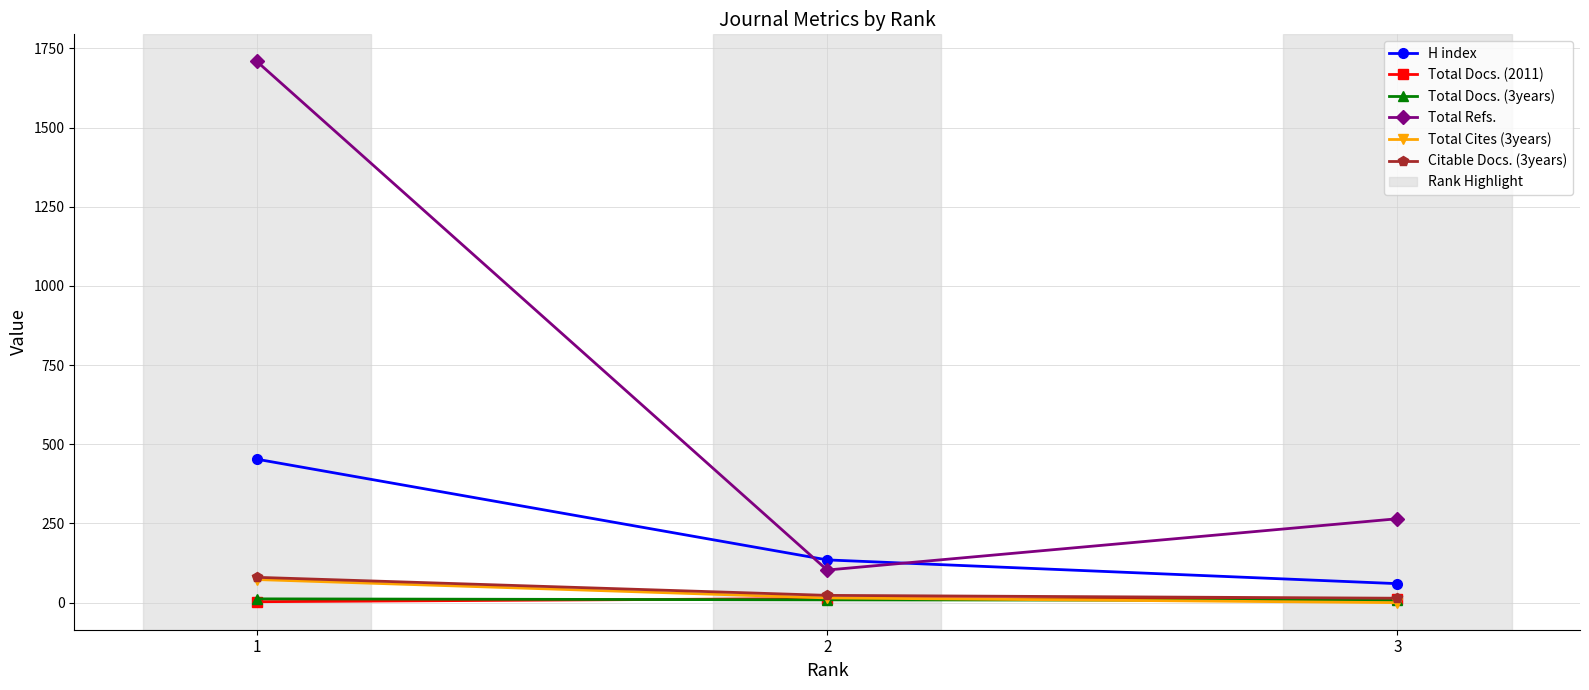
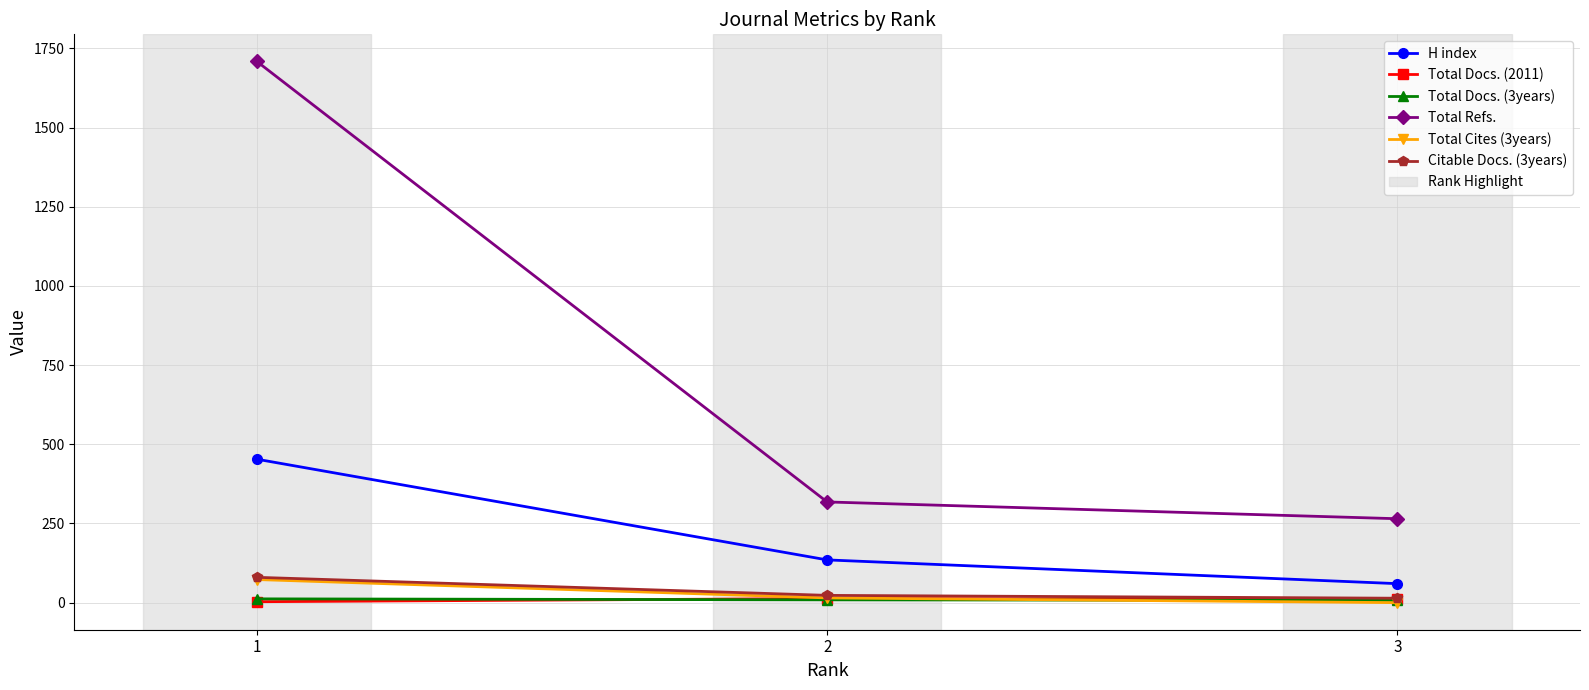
Total Refs., 2: 100 -> 320
